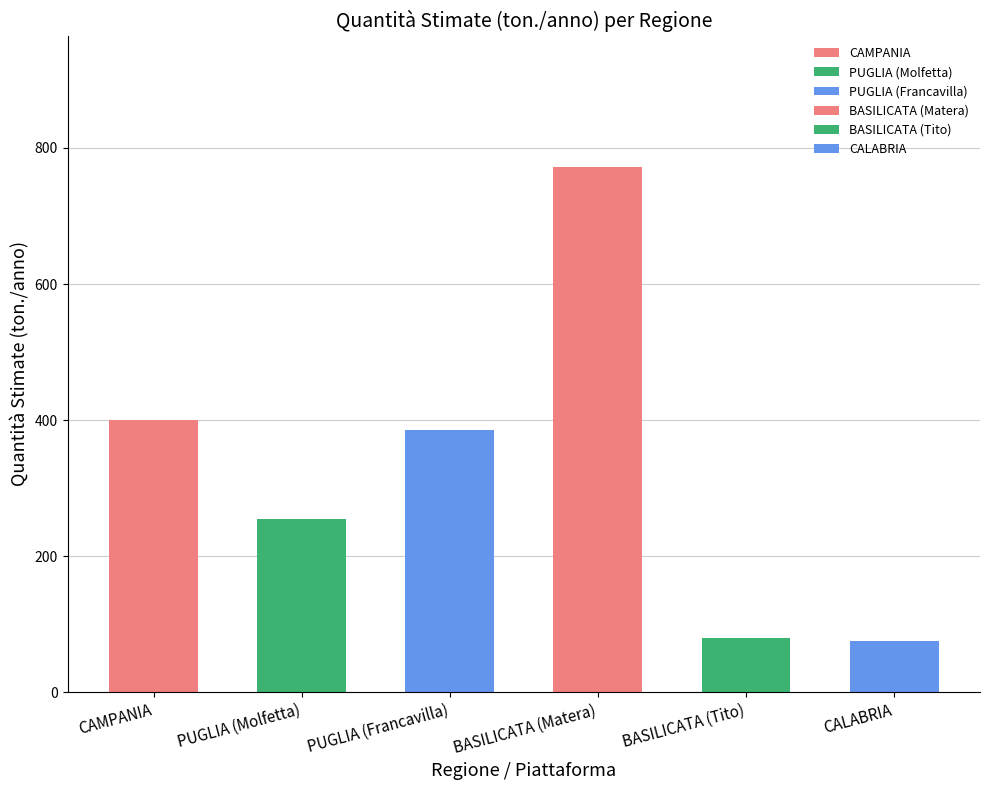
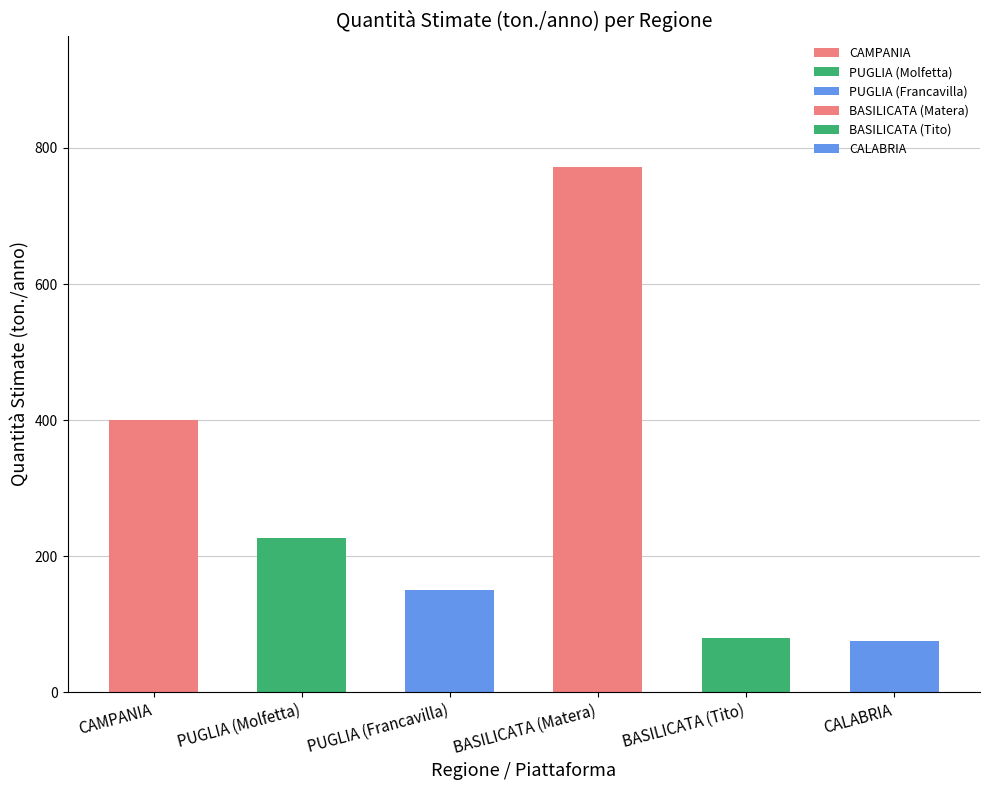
PUGLIA (Molfetta): 260 -> 230
PUGLIA (Francavilla): 390 -> 150
